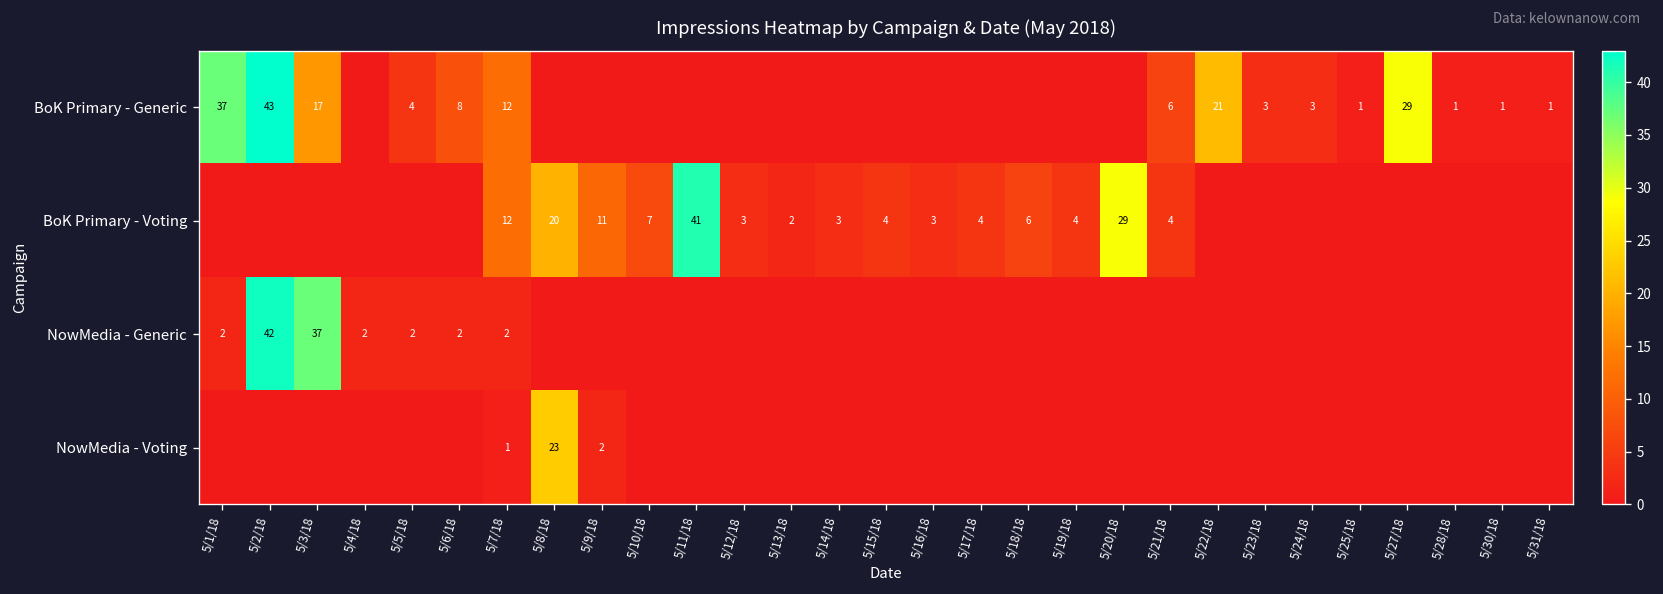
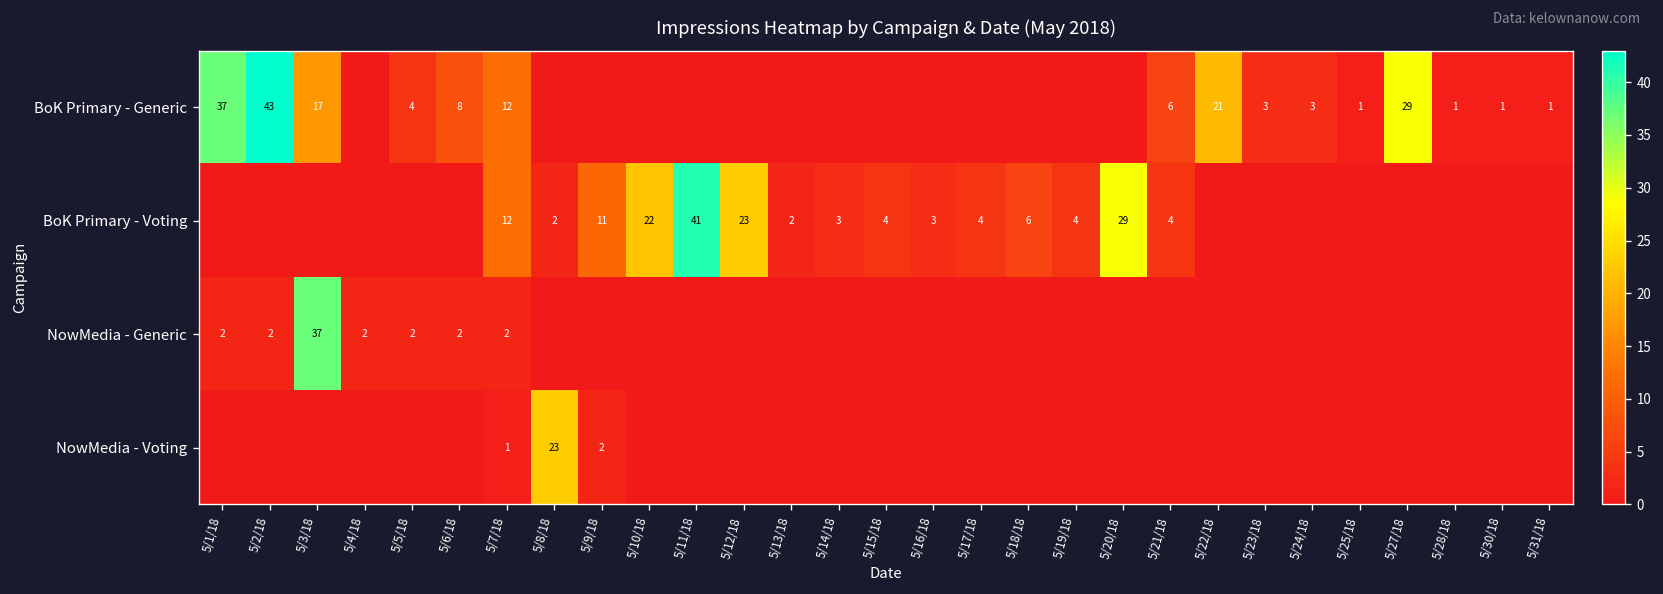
BoK Primary - Voting, 5/8/18: 20 -> 2
BoK Primary - Voting, 5/10/18: 7 -> 22
BoK Primary - Voting, 5/12/18: 3 -> 23
NowMedia - Generic, 5/2/18: 42 -> 2
